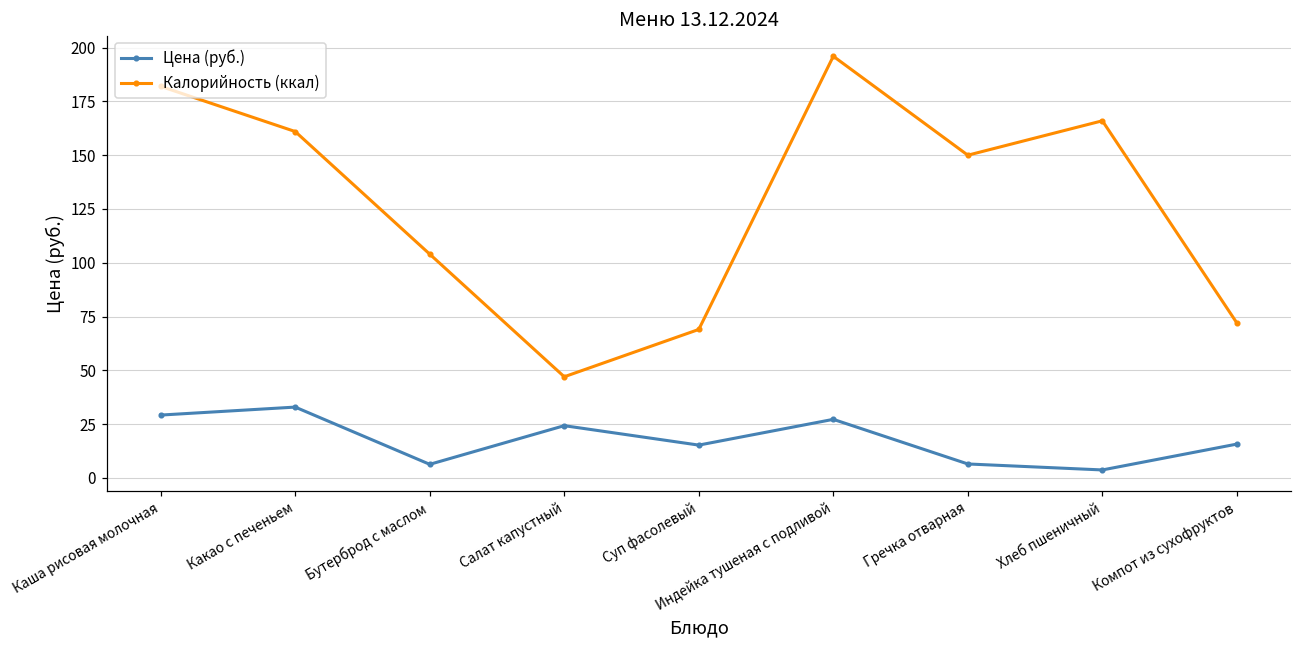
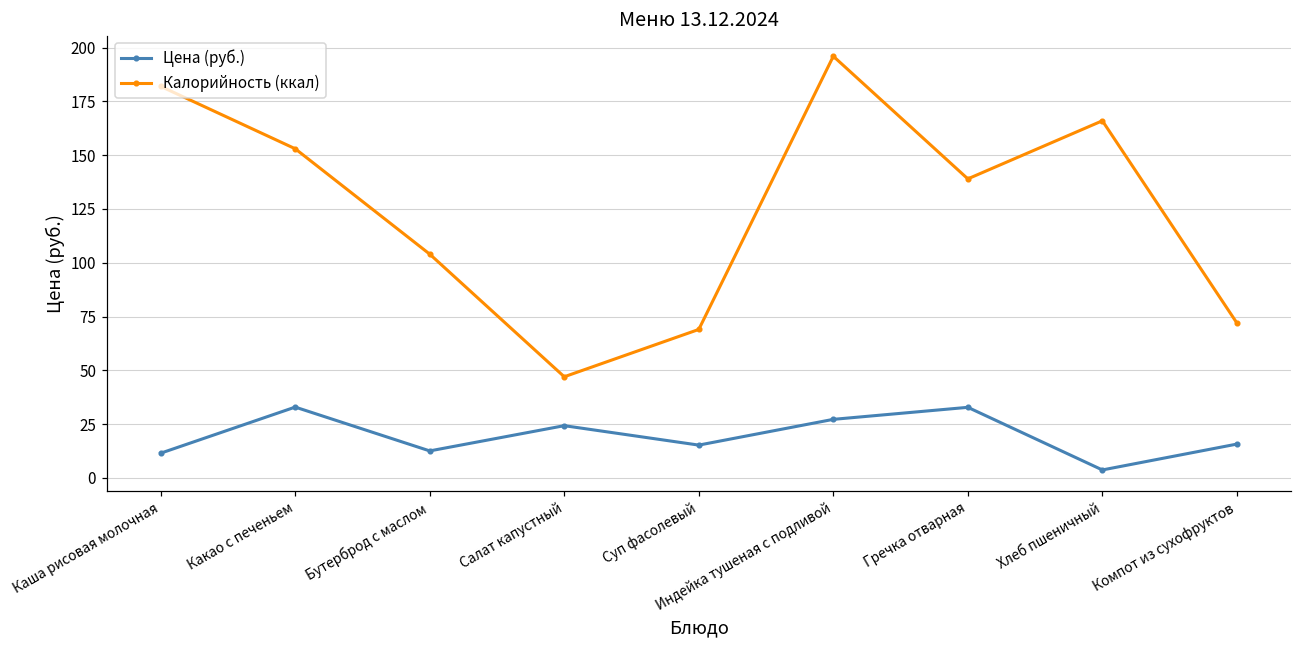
Цена (руб.), Каша рисовая молочная: 29 -> 11
Калорийность (ккал), Какао с печеньем: 161 -> 153
Цена (руб.), Бутерброд с маслом: 6 -> 13
Цена (руб.), Гречка отварная: 6 -> 33
Калорийность (ккал), Гречка отварная: 150 -> 139
